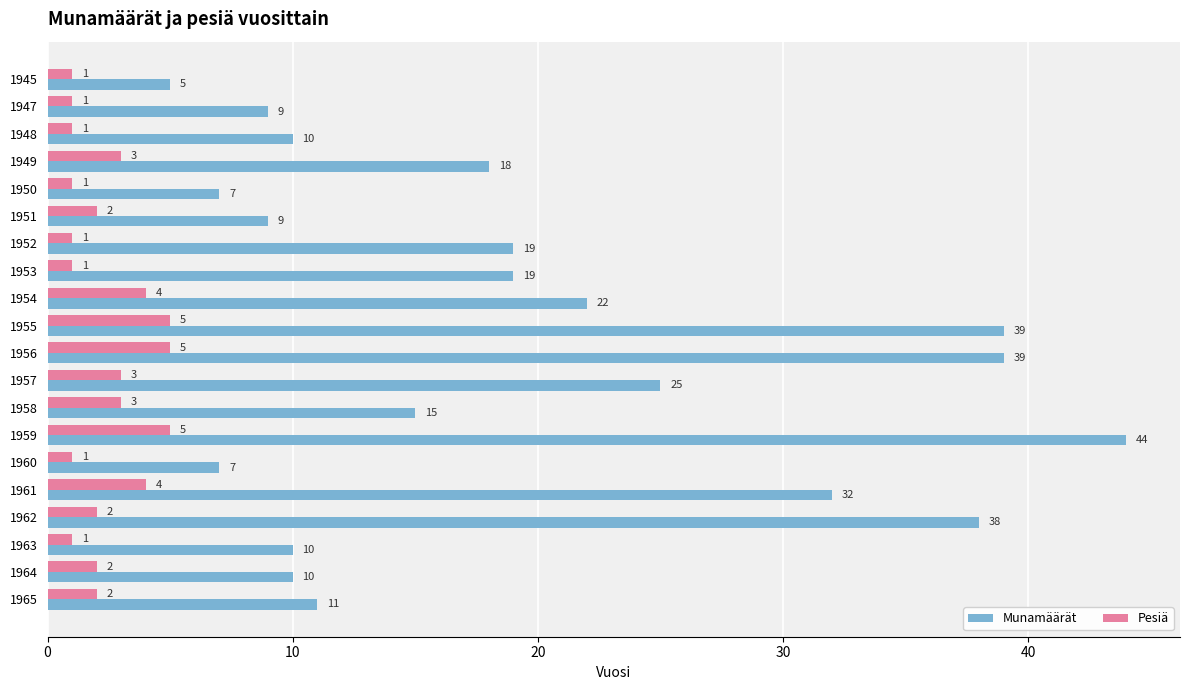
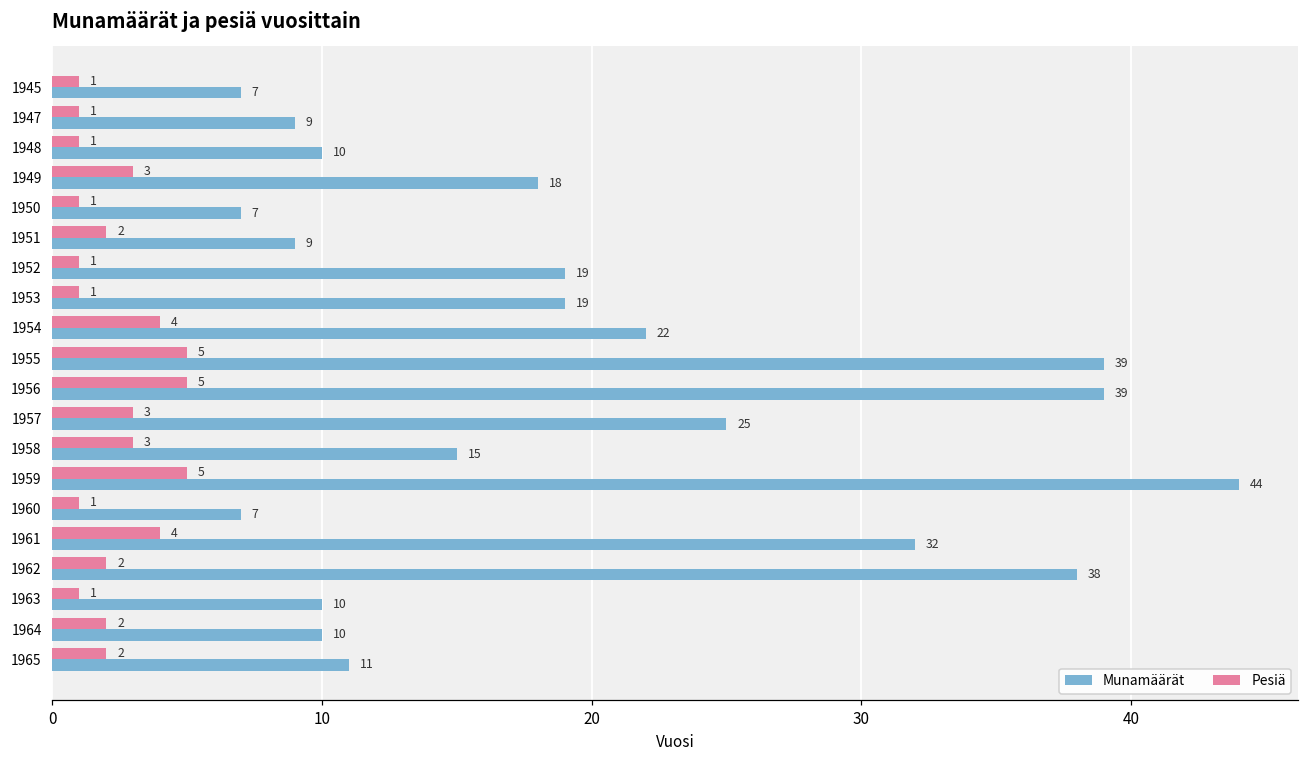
Munamäärät, 1945: 5 -> 7
